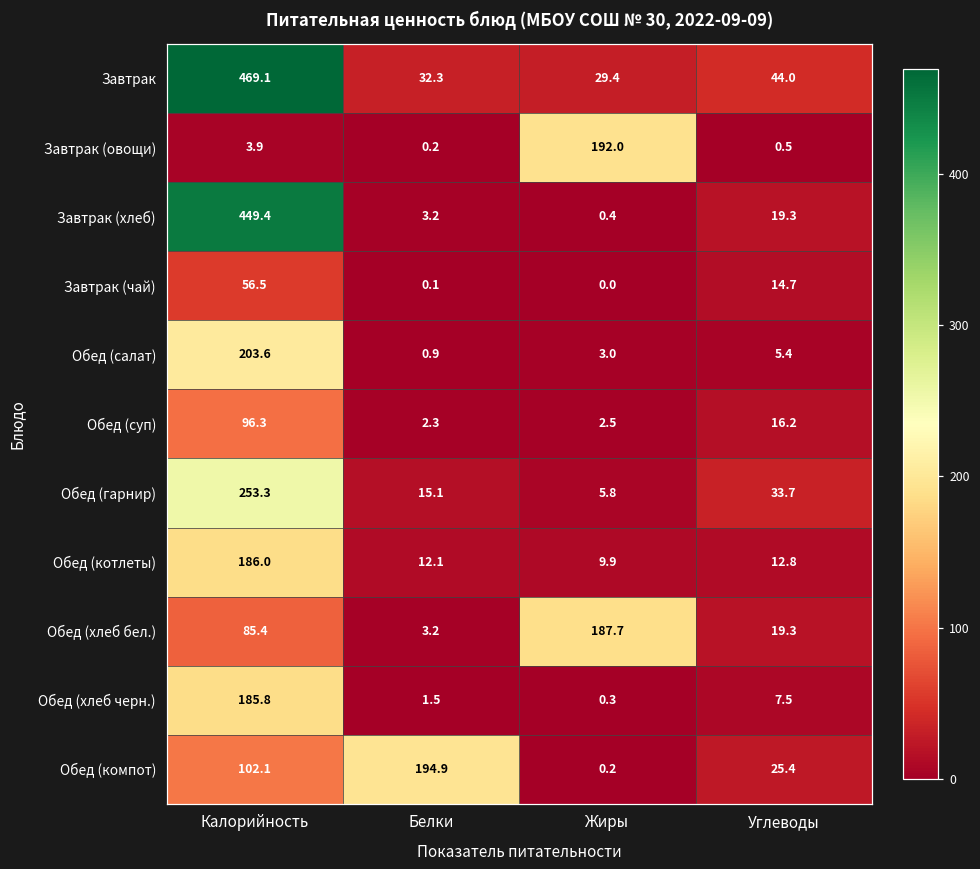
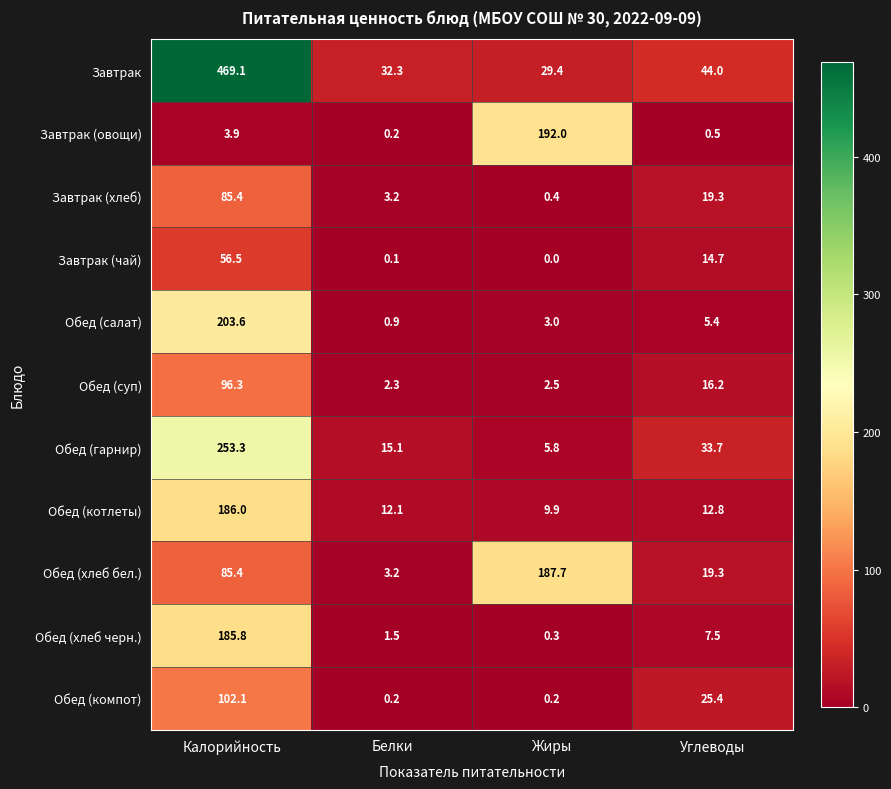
Завтрак (хлеб), Калорийность: 449.4 -> 85.4
Обед (компот), Белки: 194.9 -> 0.2
